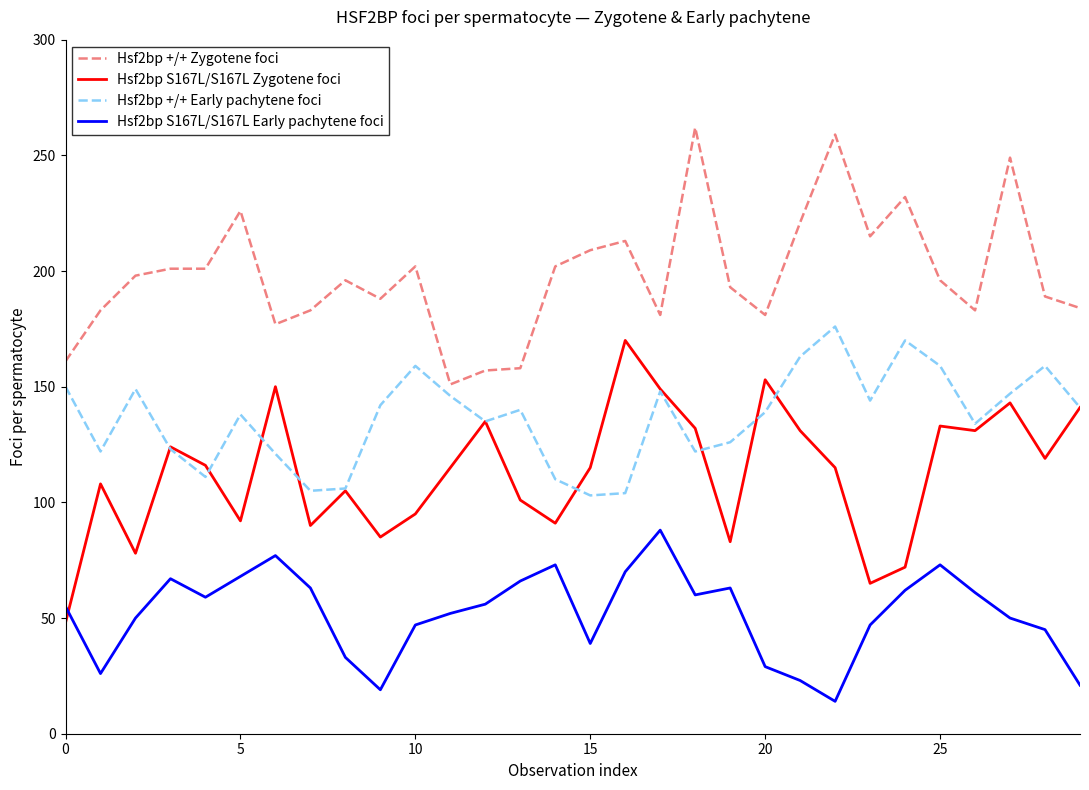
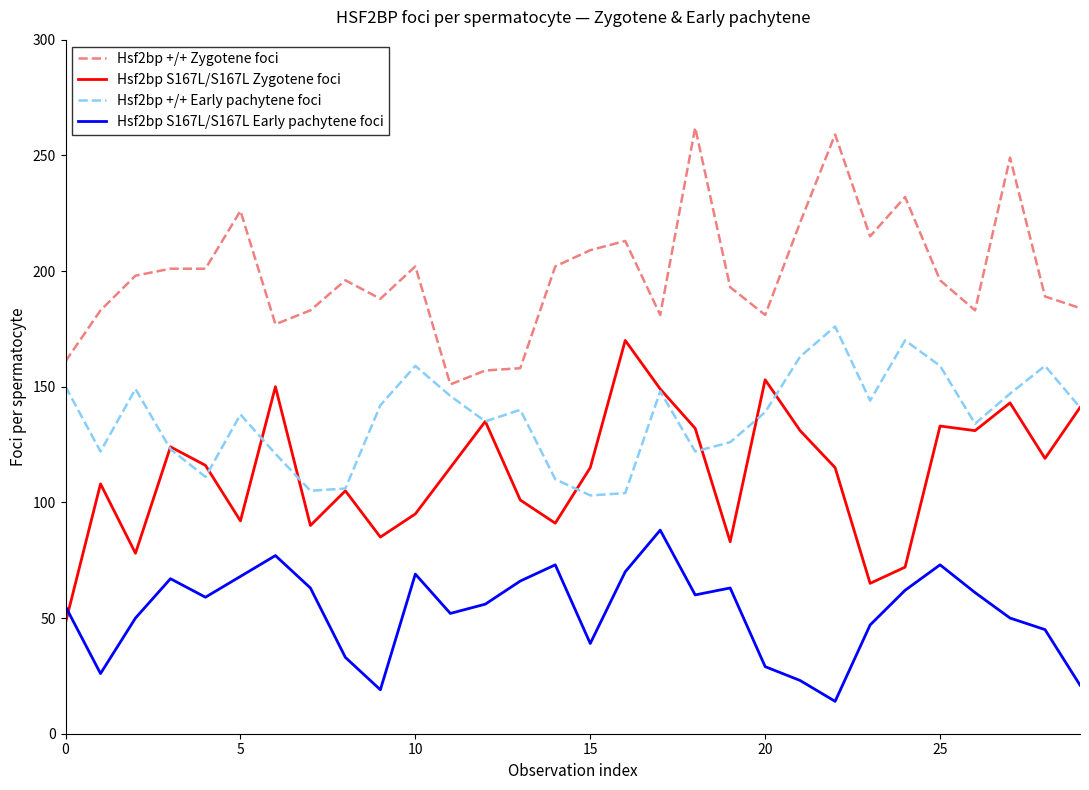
Hsf2bp S167L/S167L Early pachytene foci, 10: 47 -> 69
